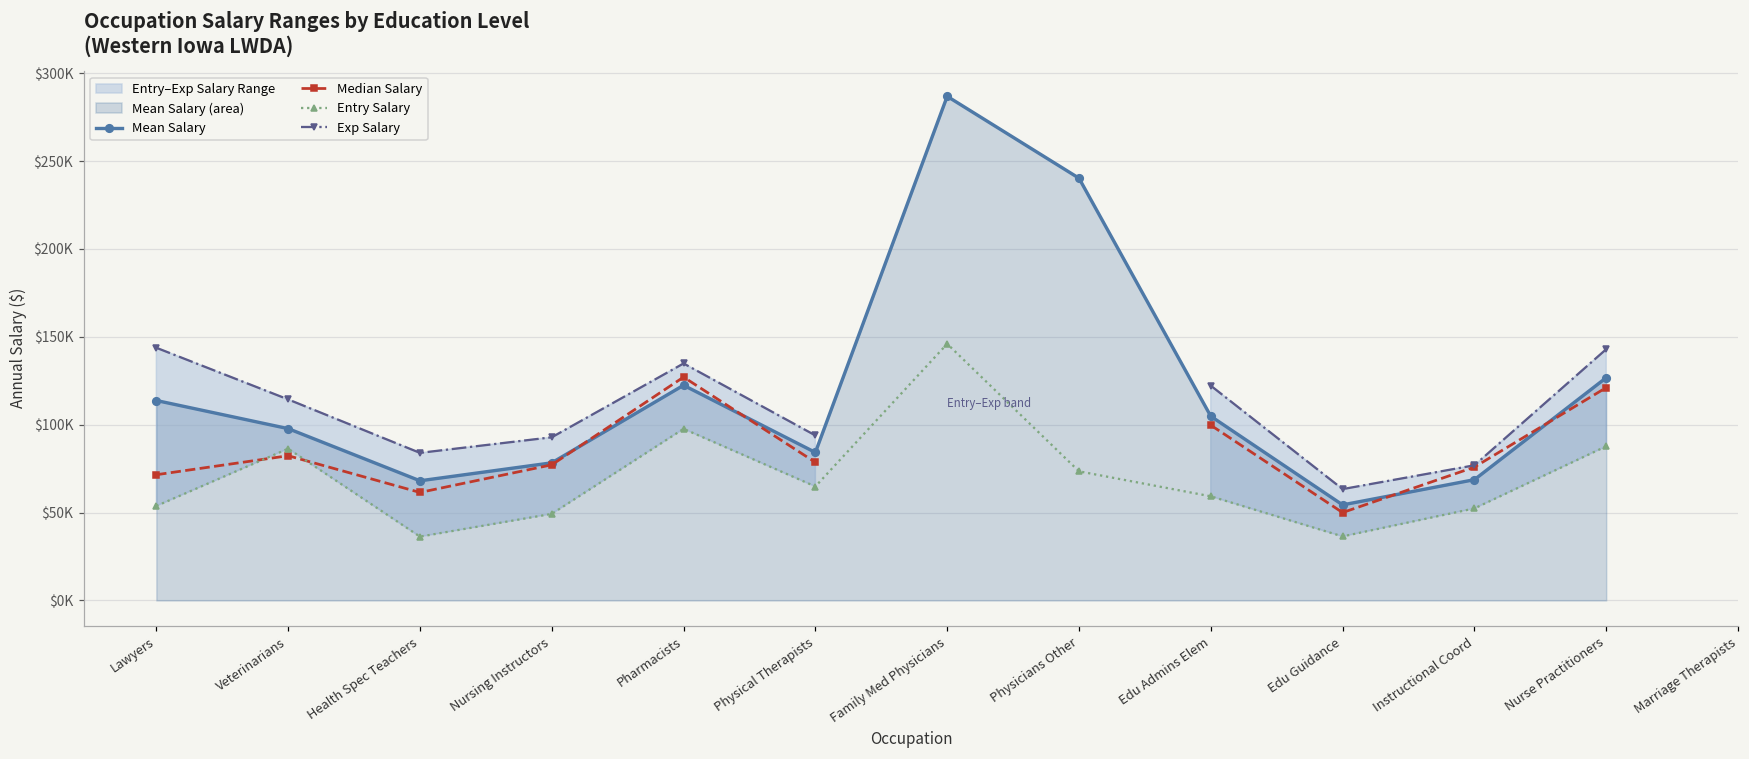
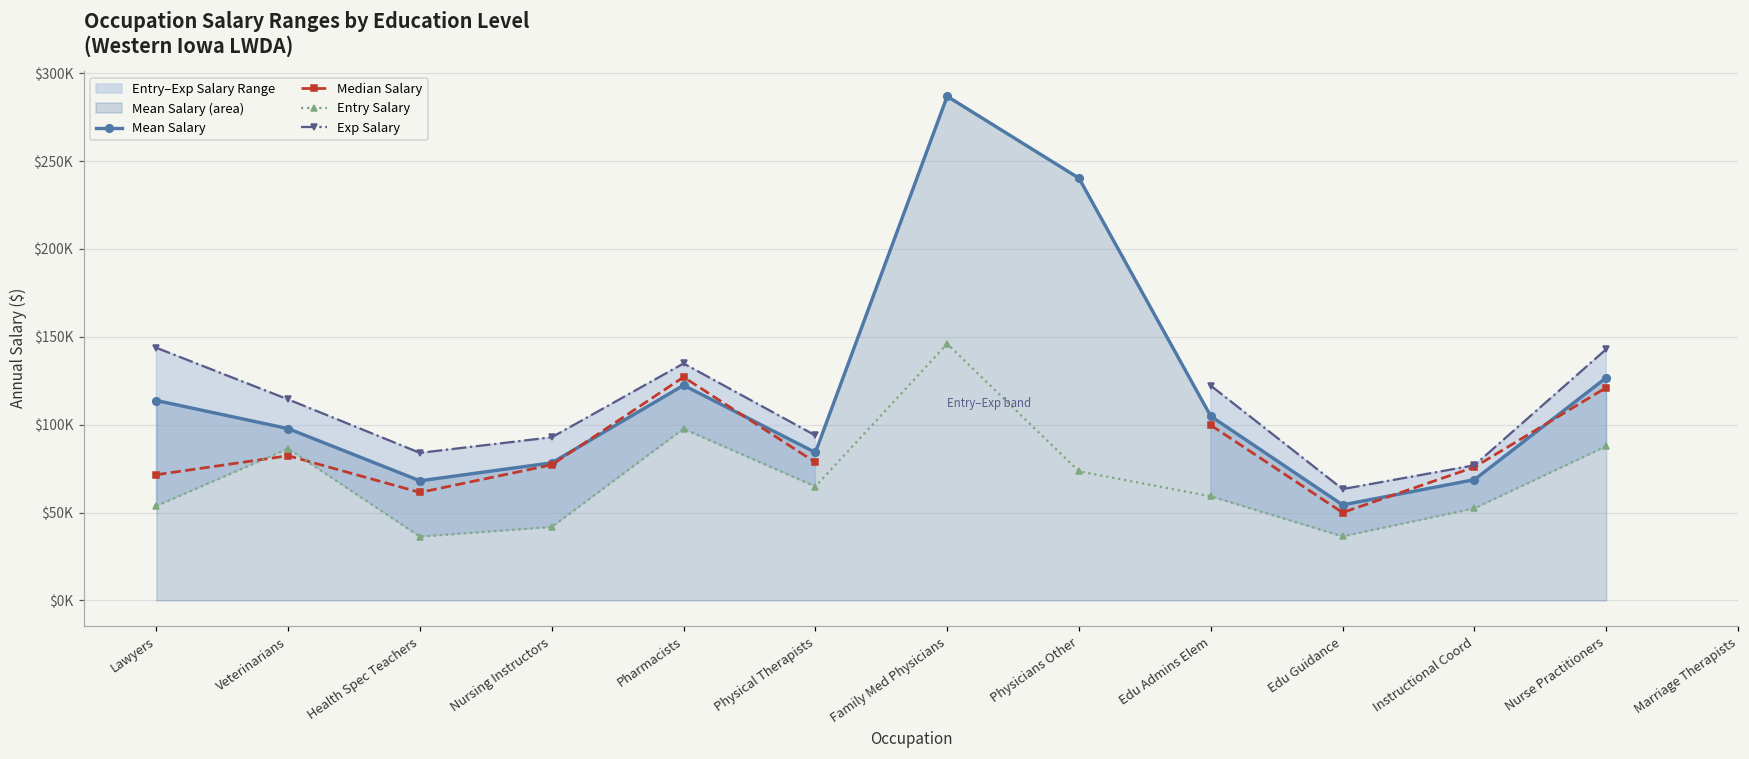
Entry Salary, Nursing Instructors: $49000 -> $42000
